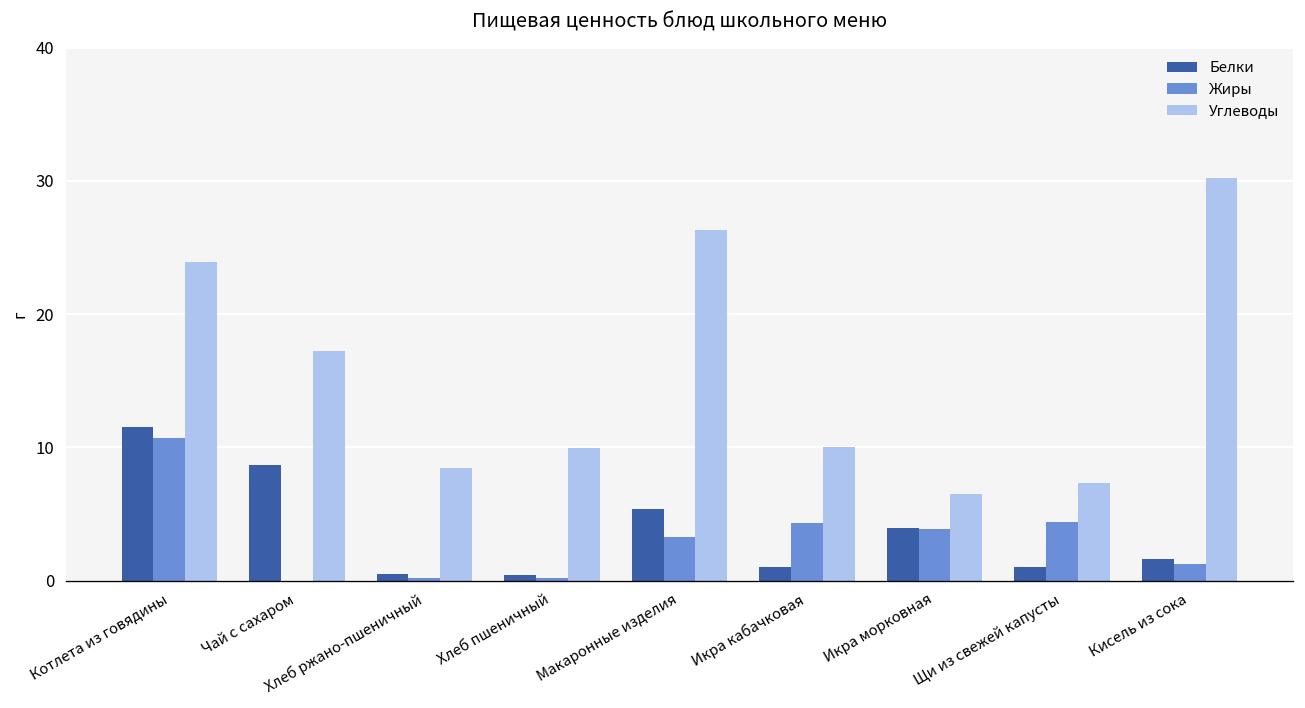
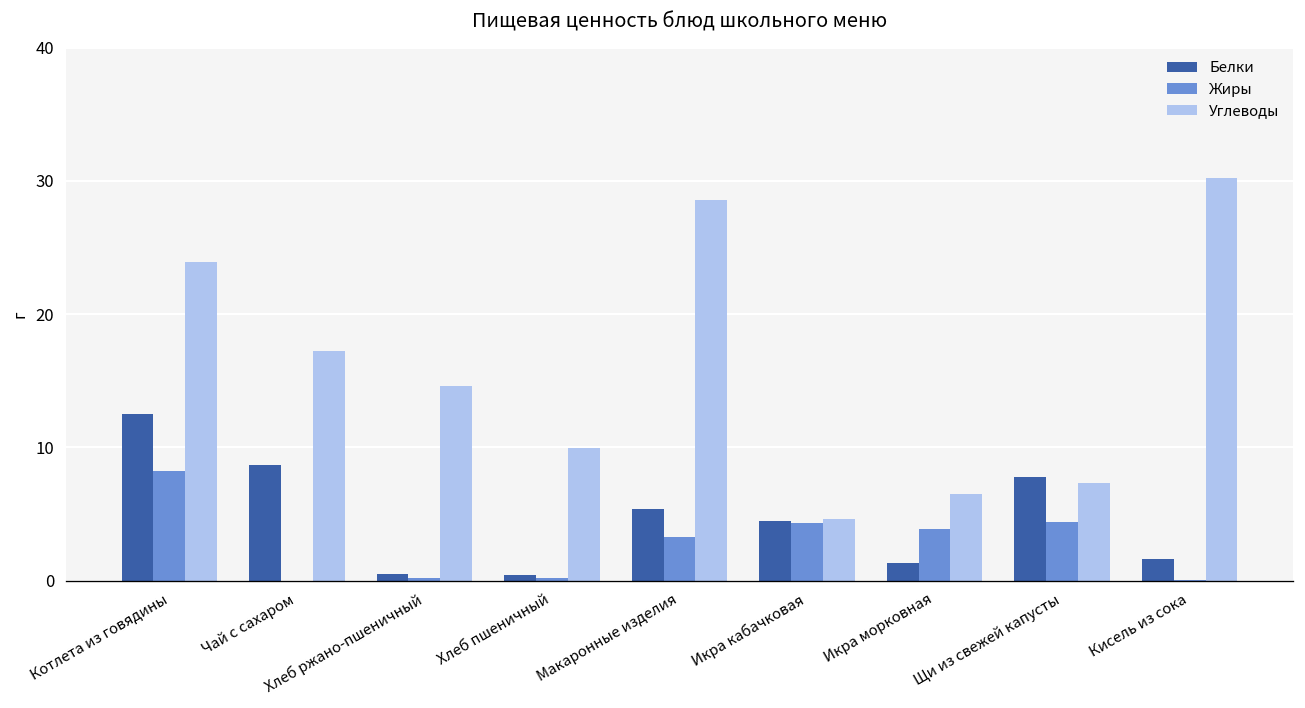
Белки, Котлета из говядины: 11.5 -> 12.5
Жиры, Котлета из говядины: 10.7 -> 8.2
Углеводы, Хлеб ржано-пшеничный: 8.5 -> 14.6
Углеводы, Макаронные изделия: 26.3 -> 28.6
Белки, Икра кабачковая: 1.0 -> 4.5
Углеводы, Икра кабачковая: 10.0 -> 4.6
Белки, Икра морковная: 3.9 -> 1.3
Белки, Щи из свежей капусты: 1.0 -> 7.8
Жиры, Кисель из сока: 1.2 -> 0.1
